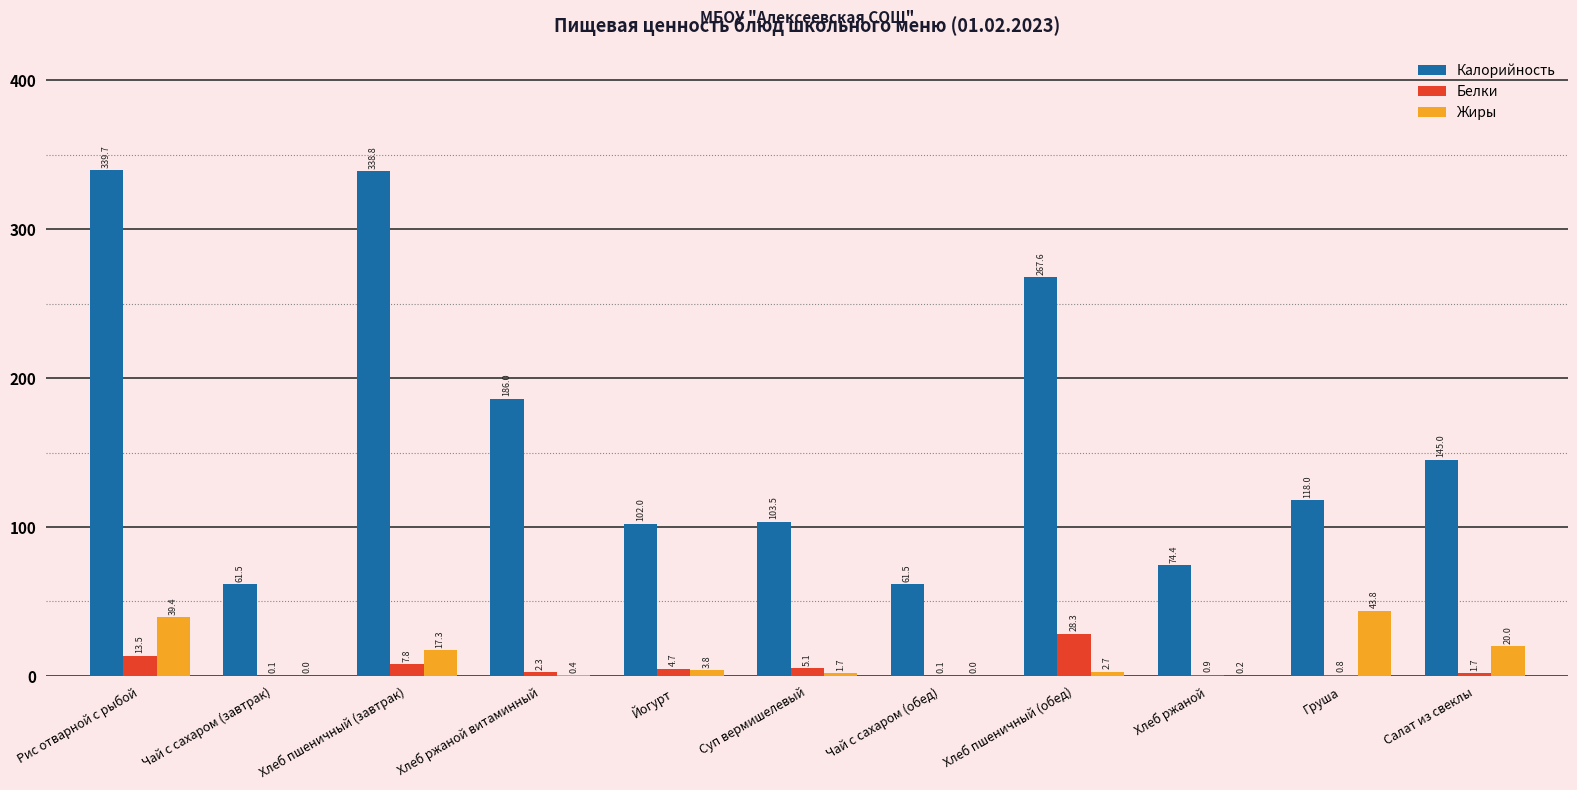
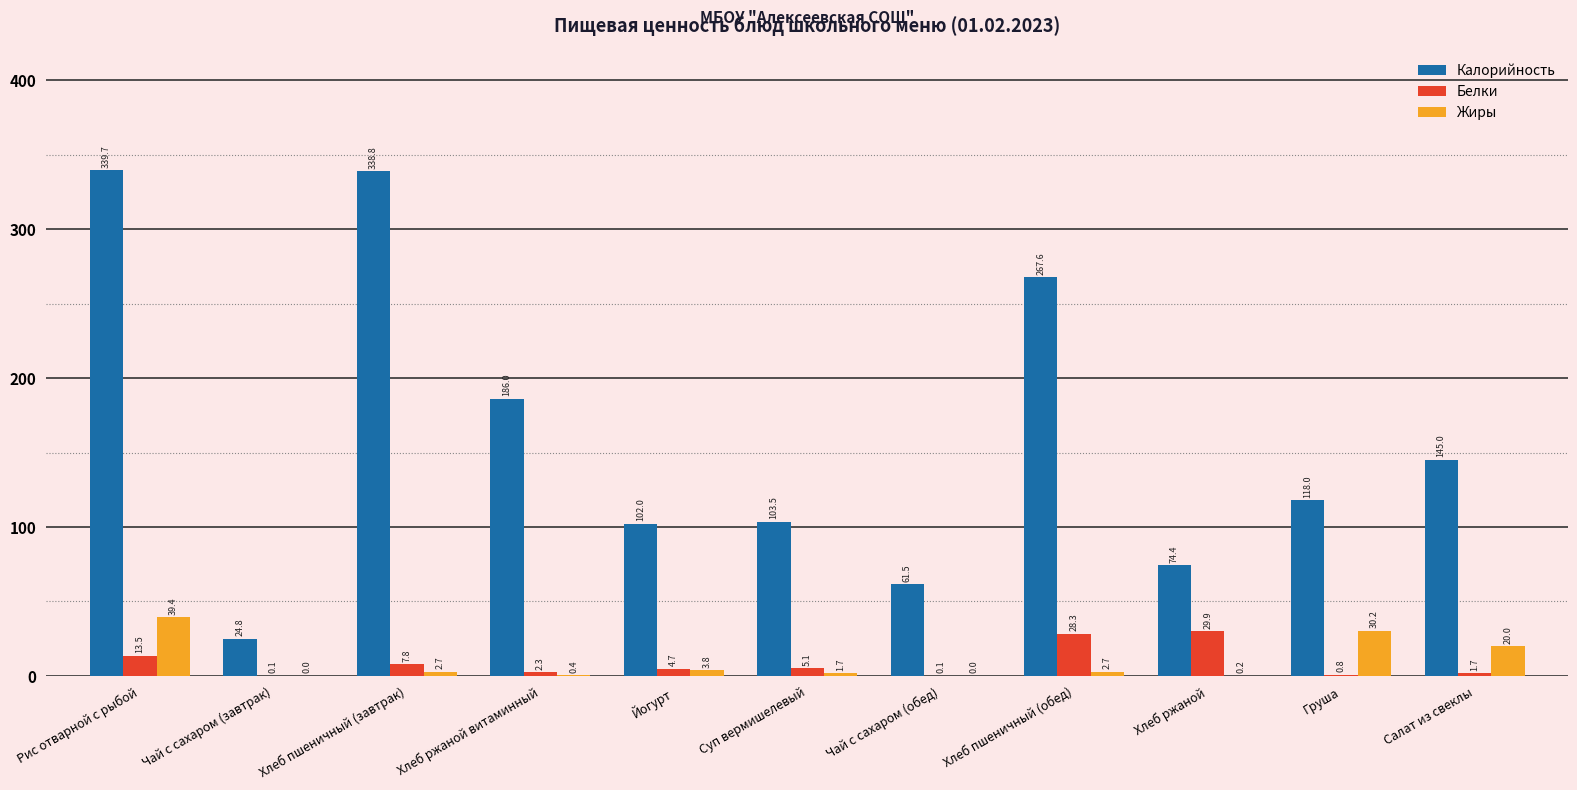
Калорийность, Чай с сахаром (завтрак): 61.5 -> 24.8
Жиры, Хлеб пшеничный (завтрак): 17.3 -> 2.7
Белки, Хлеб ржаной: 0.9 -> 29.9
Жиры, Груша: 43.8 -> 30.2
